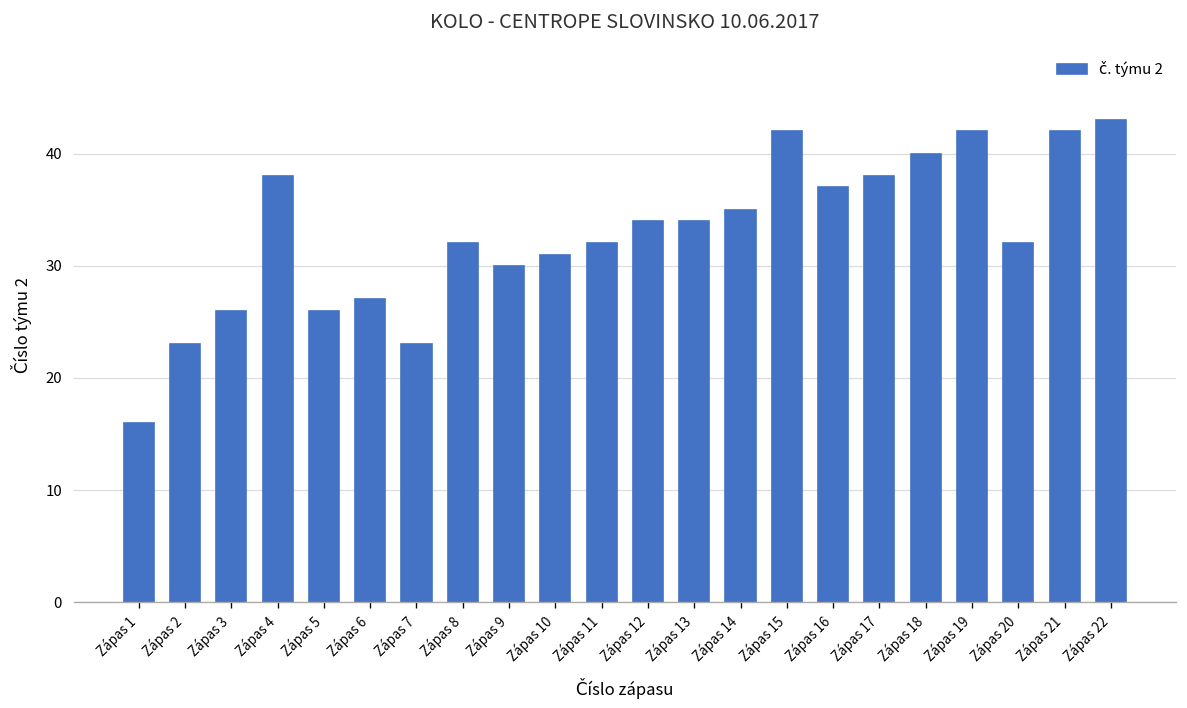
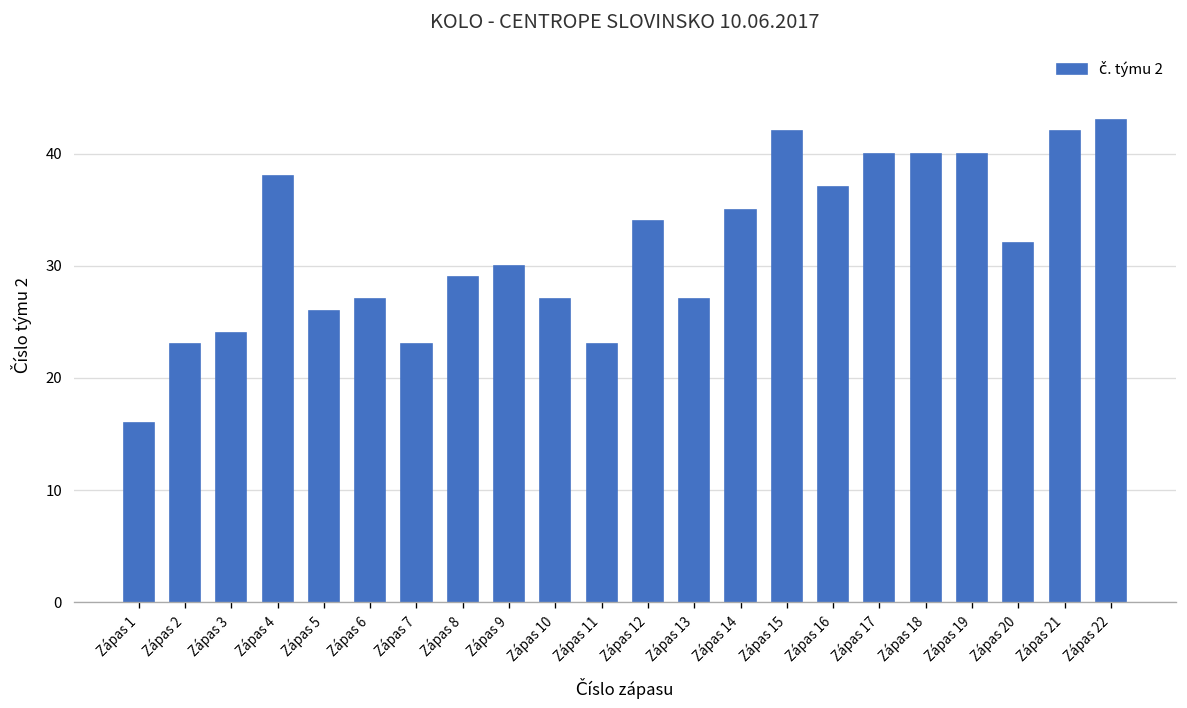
Zápas 3: 26 -> 24
Zápas 8: 32 -> 29
Zápas 10: 31 -> 27
Zápas 11: 32 -> 23
Zápas 13: 34 -> 27
Zápas 17: 38 -> 40
Zápas 19: 42 -> 40
